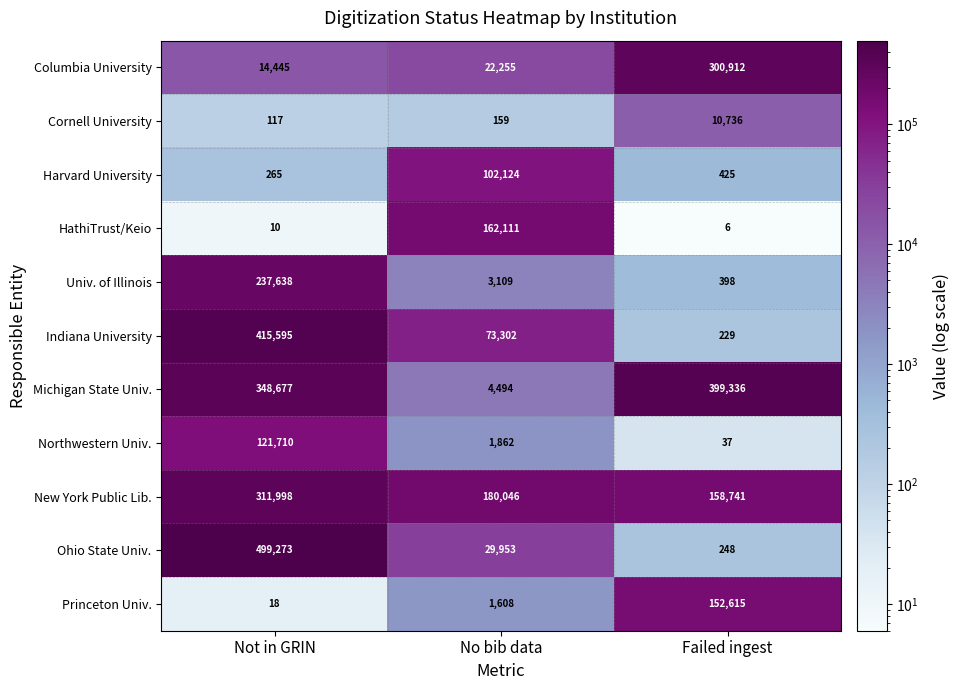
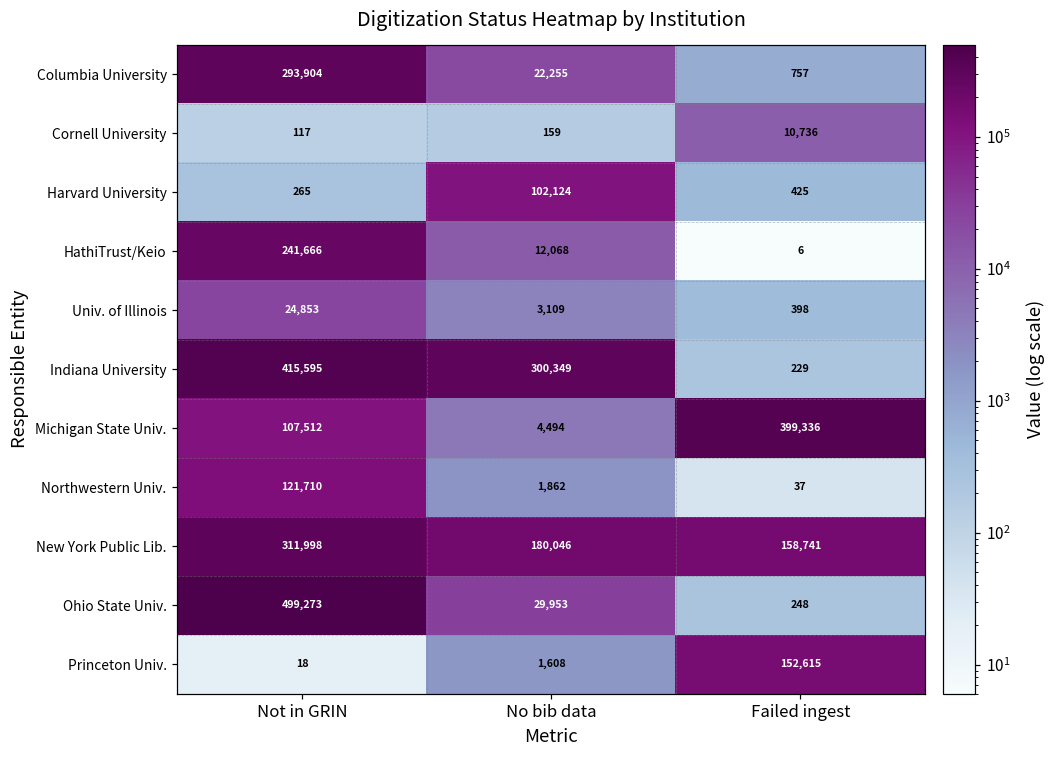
Columbia University, Not in GRIN: 14,445 -> 293,904
Columbia University, Failed ingest: 300,912 -> 757
HathiTrust/Keio, Not in GRIN: 10 -> 241,666
HathiTrust/Keio, No bib data: 162,111 -> 12,068
Univ. of Illinois, Not in GRIN: 237,638 -> 24,853
Indiana University, No bib data: 73,302 -> 300,349
Michigan State Univ., Not in GRIN: 348,677 -> 107,512
